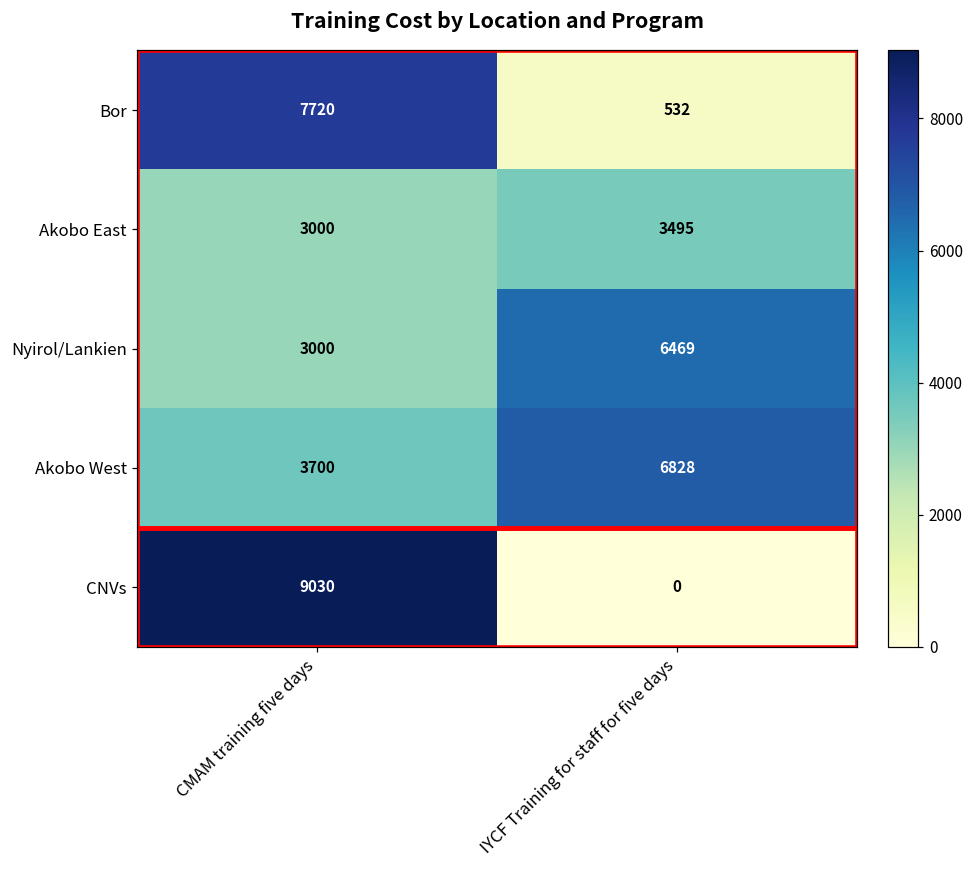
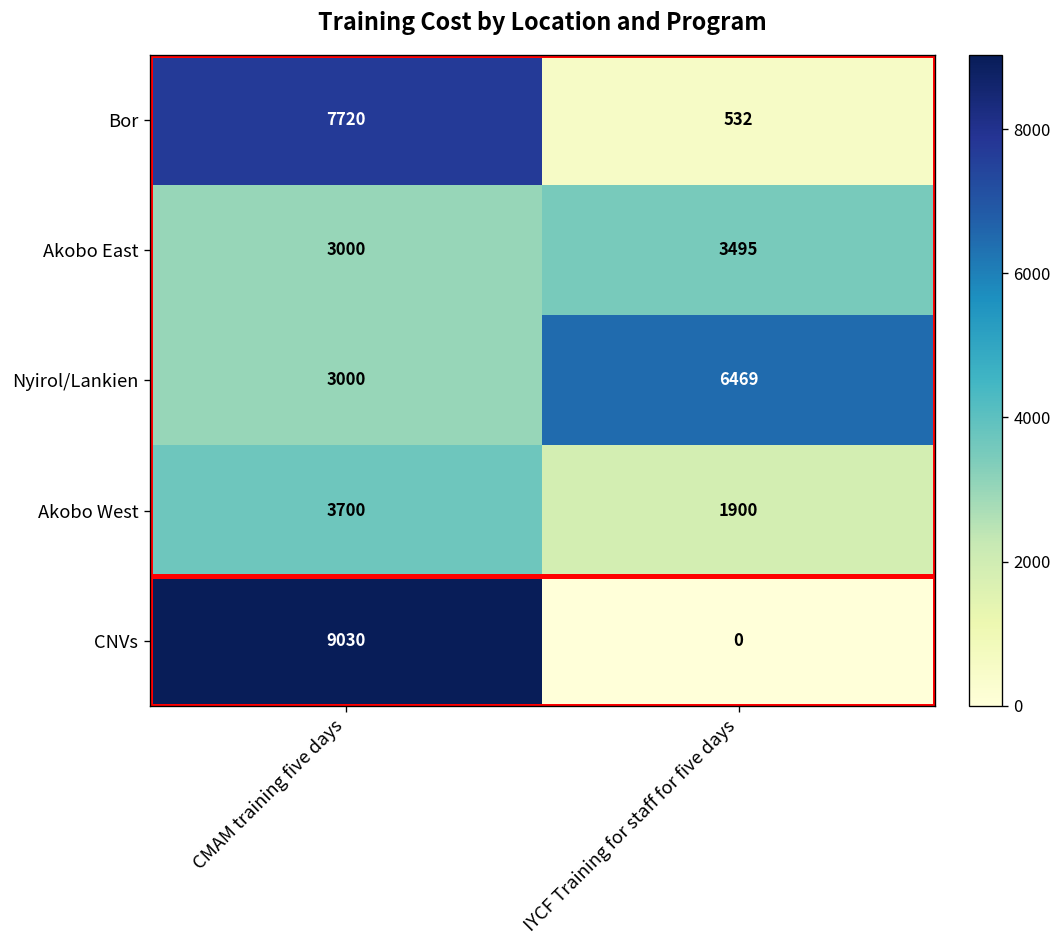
Akobo West, IYCF Training for staff for five days: 6828 -> 1900
